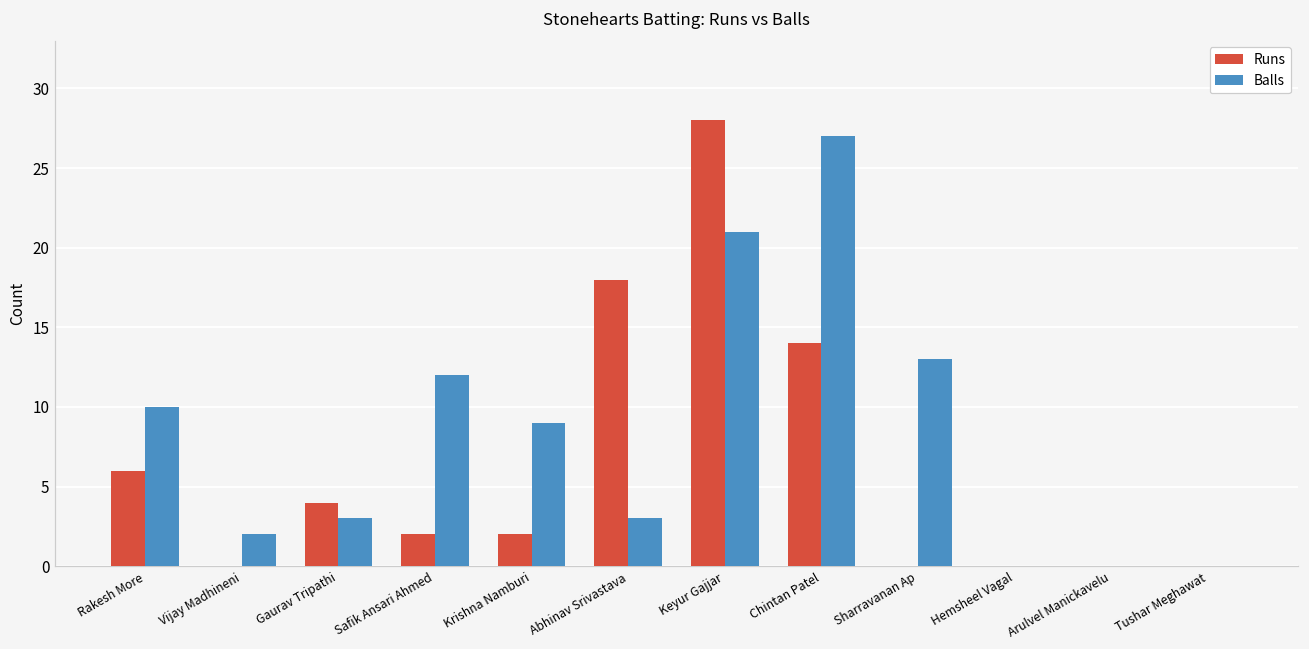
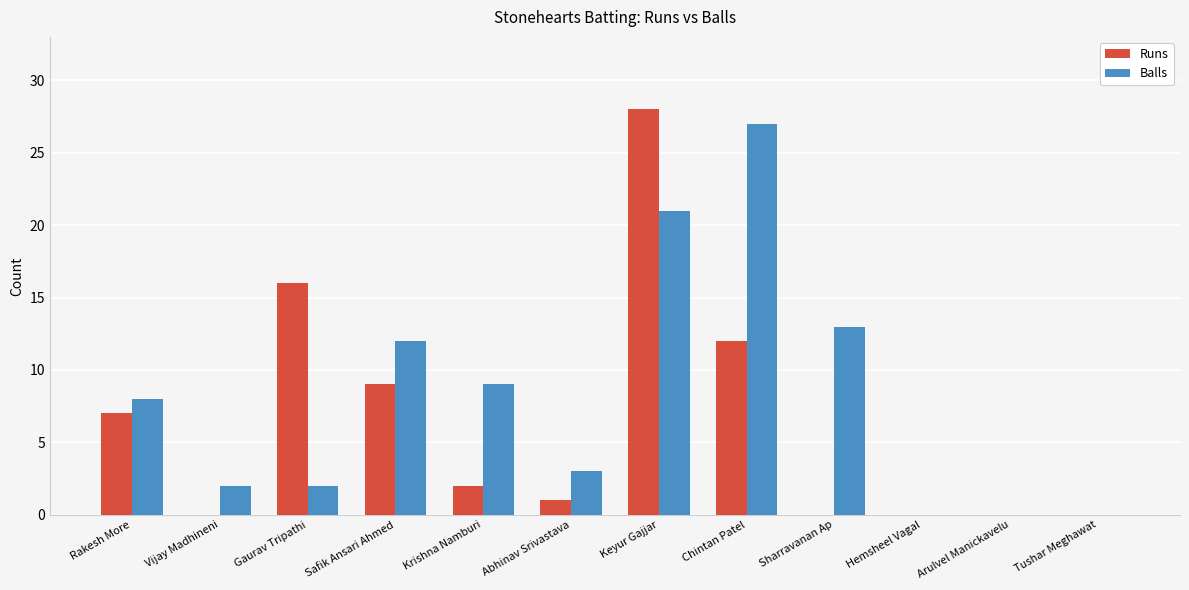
Runs, Rakesh More: 6 -> 7
Balls, Rakesh More: 10 -> 8
Runs, Gaurav Tripathi: 4 -> 16
Balls, Gaurav Tripathi: 3 -> 2
Runs, Safik Ansari Ahmed: 2 -> 9
Runs, Abhinav Srivastava: 18 -> 1
Runs, Chintan Patel: 14 -> 12
